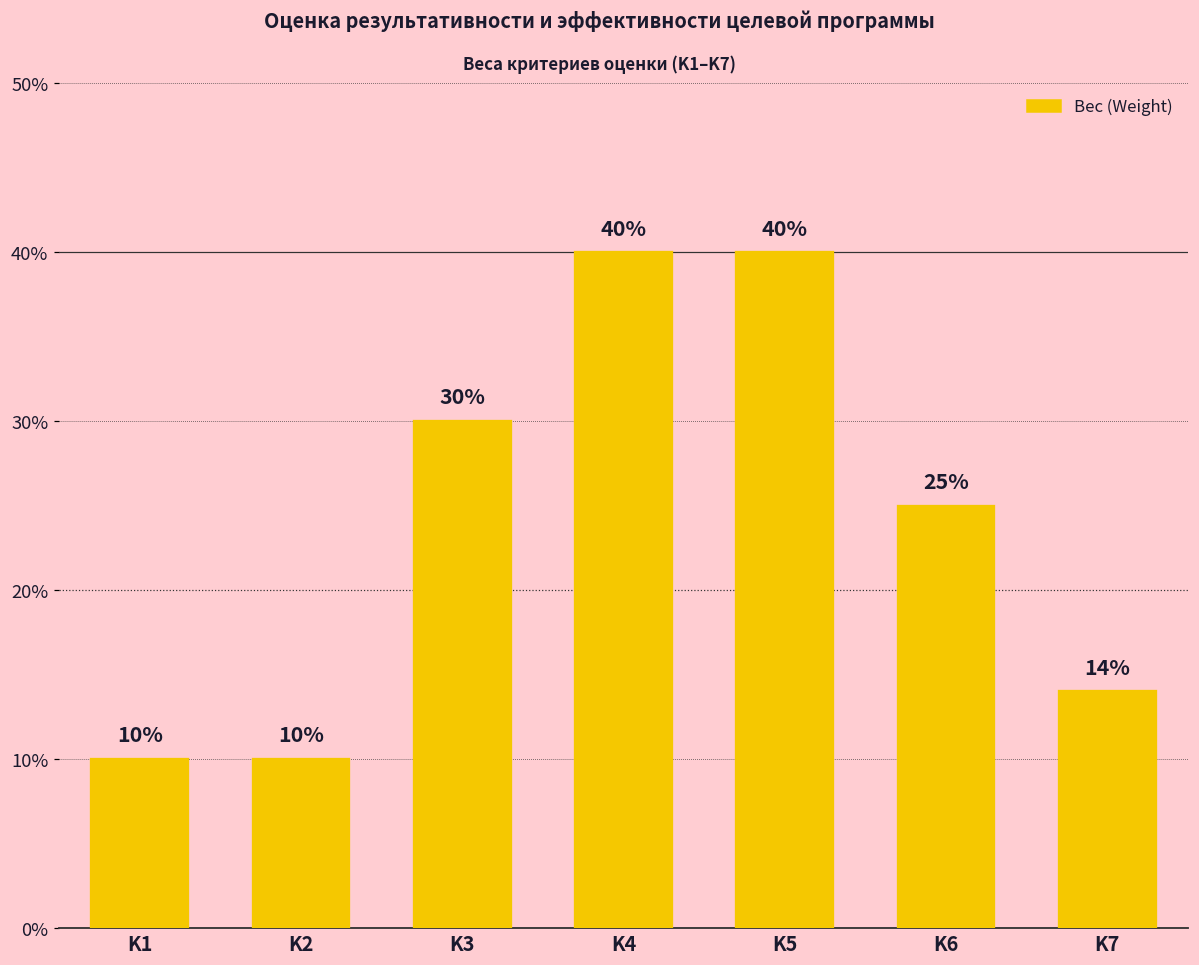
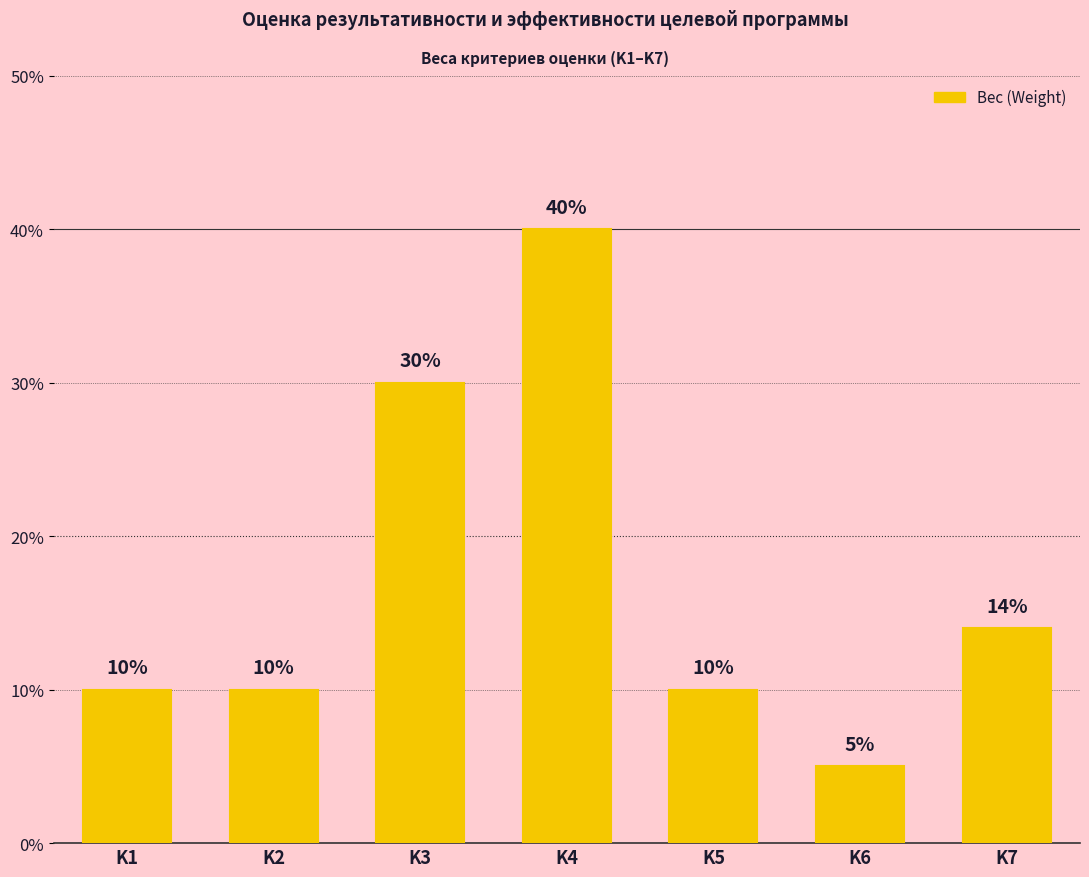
K5: 40% -> 10%
K6: 25% -> 5%
